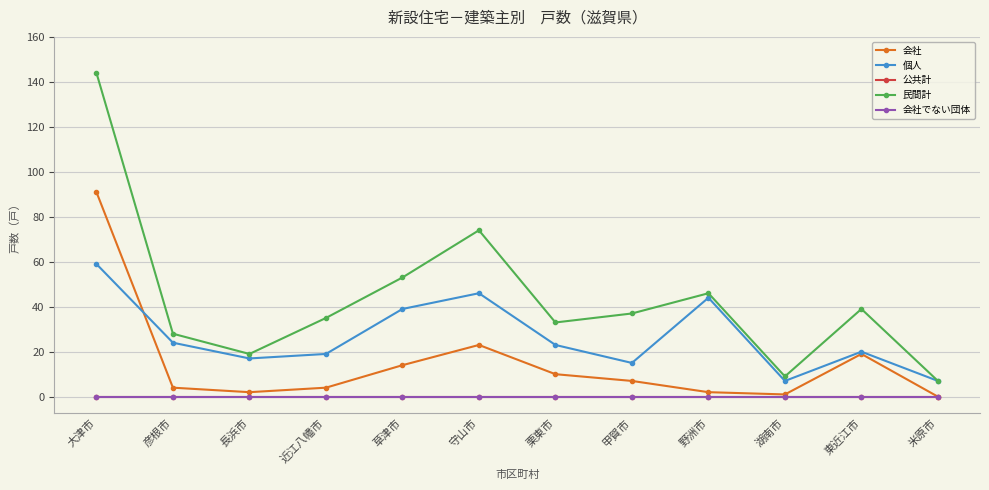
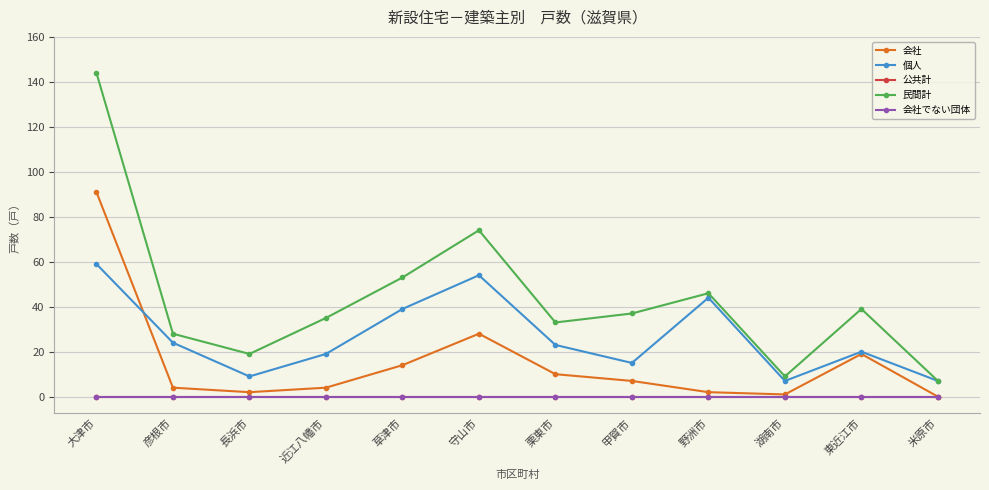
個人, 長浜市: 17 -> 9
会社, 守山市: 23 -> 28
個人, 守山市: 46 -> 54
